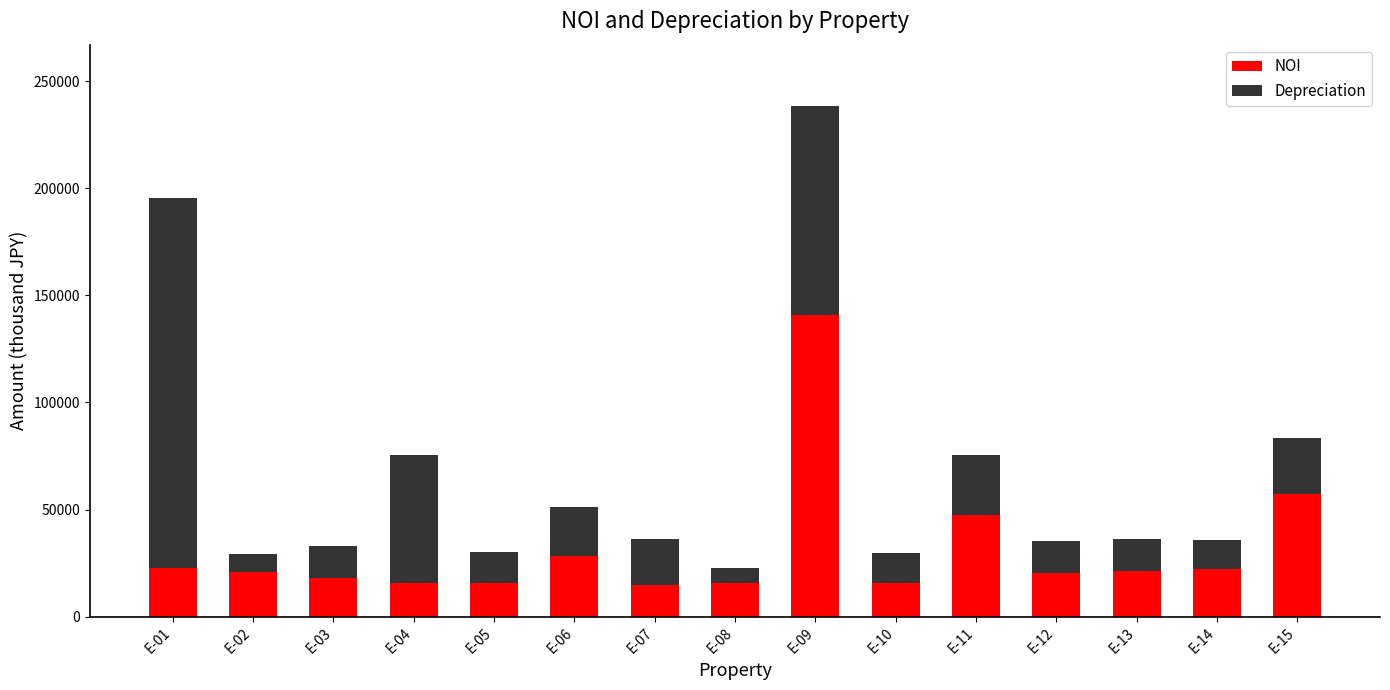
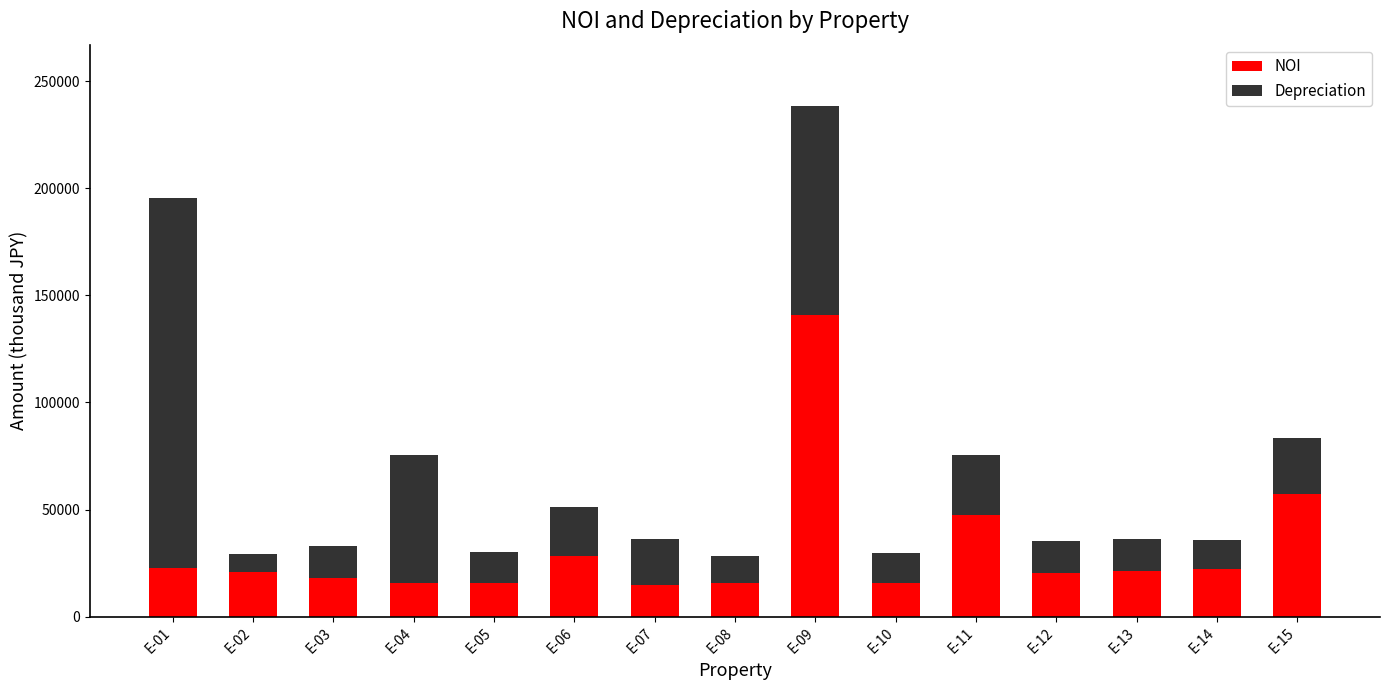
Depreciation, E-08: 7000 -> 13000
